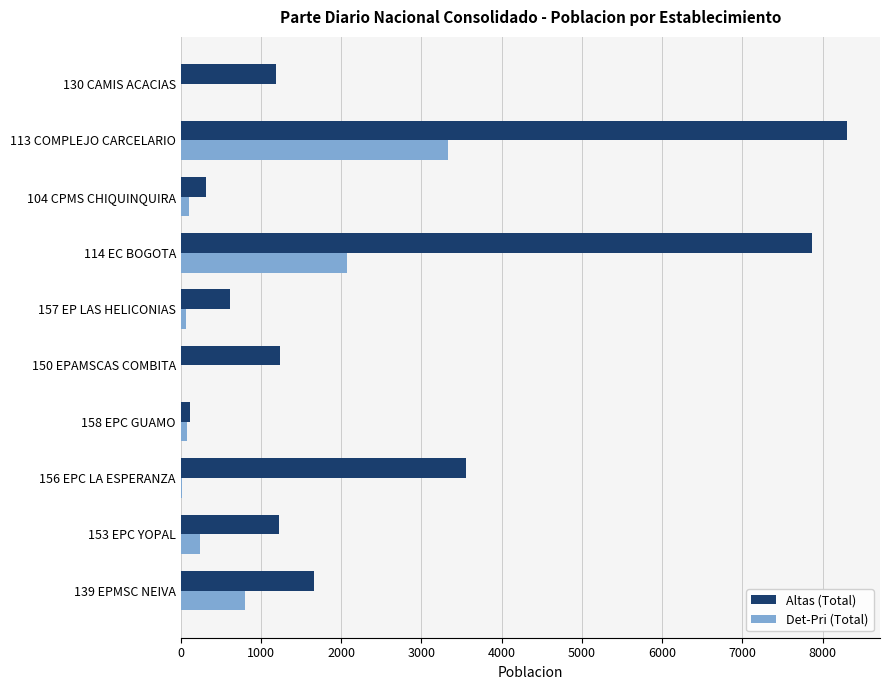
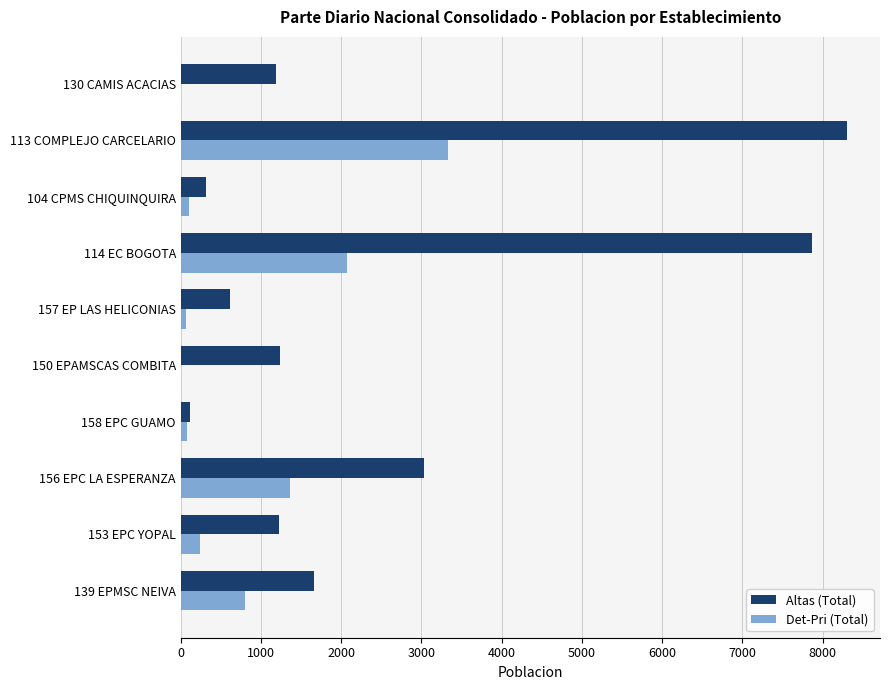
Altas (Total), 156 EPC LA ESPERANZA: 3600 -> 3000
Det-Pri (Total), 156 EPC LA ESPERANZA: 0 -> 1400
